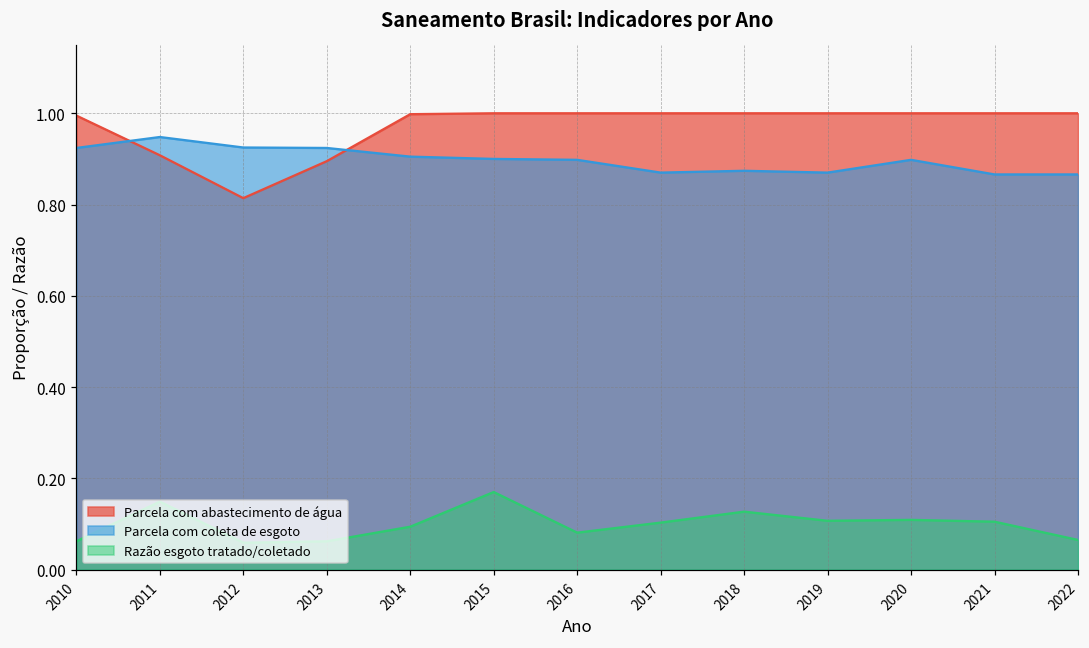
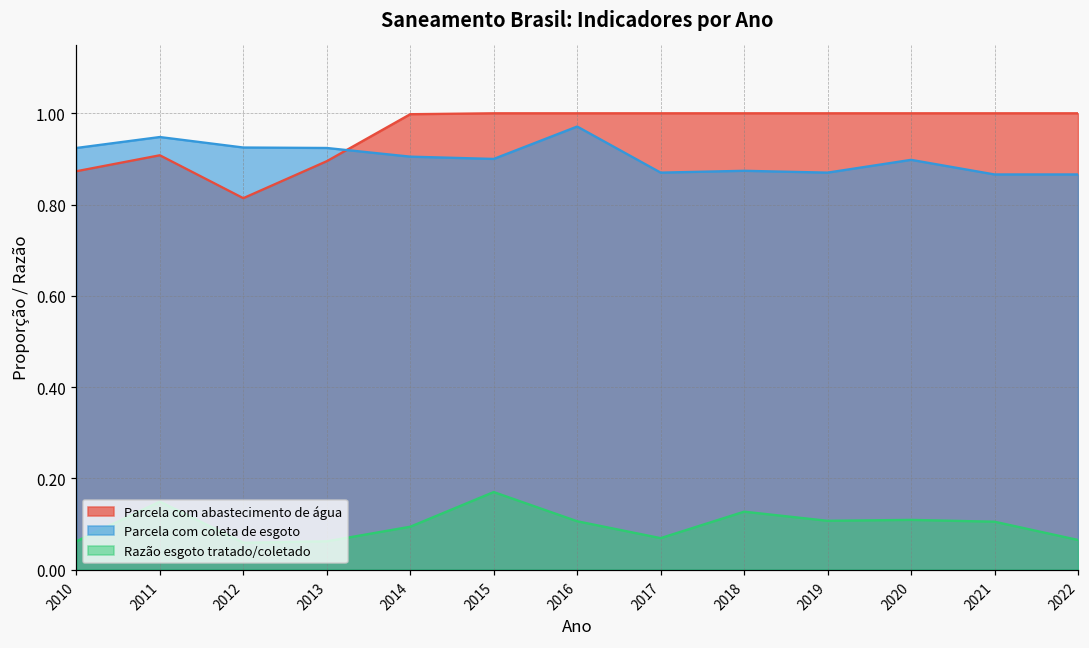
Parcela com abastecimento de água, 2010: 1.00 -> 0.87
Parcela com coleta de esgoto, 2016: 0.90 -> 0.97
Razão esgoto tratado/coletado, 2016: 0.08 -> 0.11
Razão esgoto tratado/coletado, 2017: 0.10 -> 0.07
